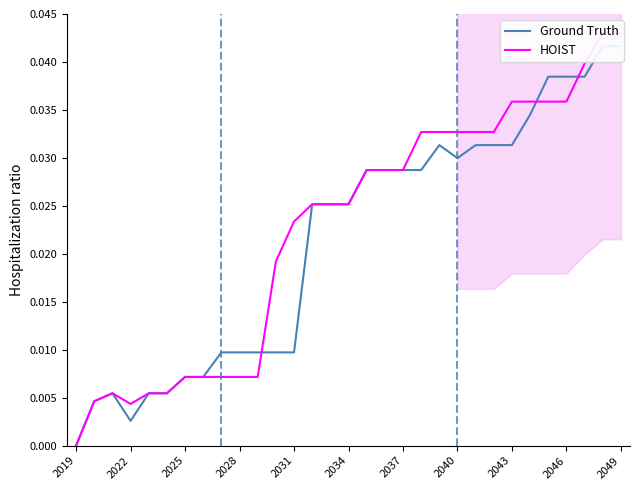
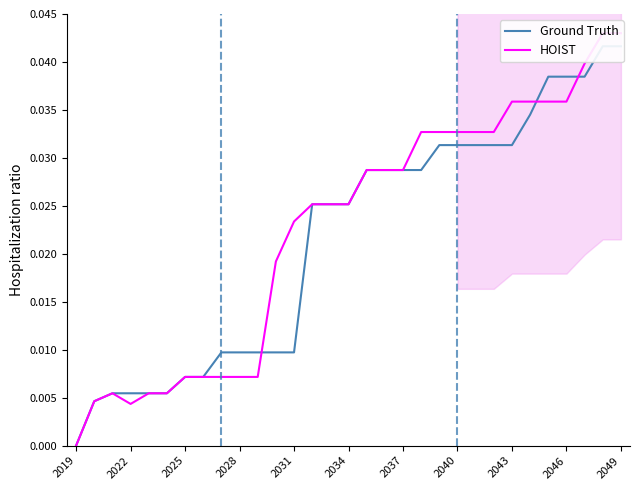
Ground Truth, 2022: 0.003 -> 0.005
Ground Truth, 2040: 0.030 -> 0.031
